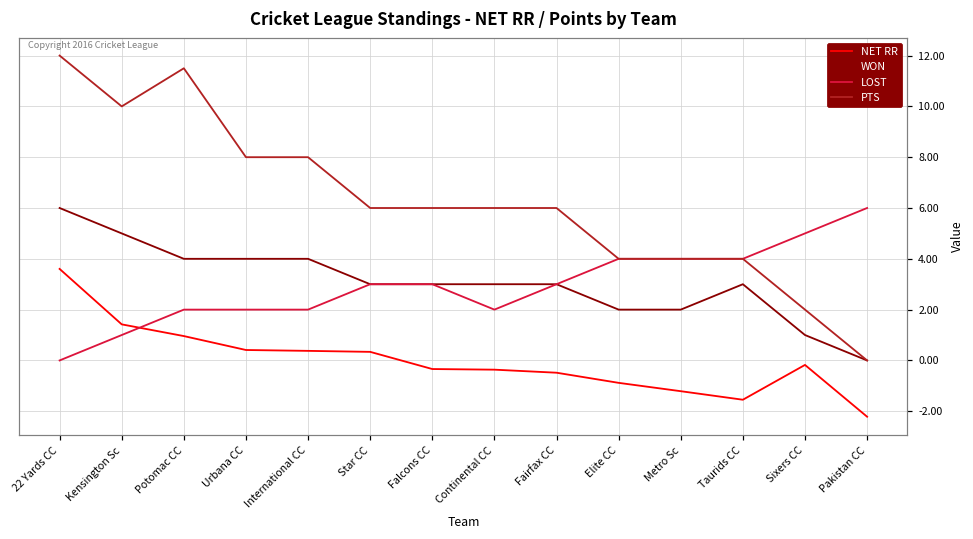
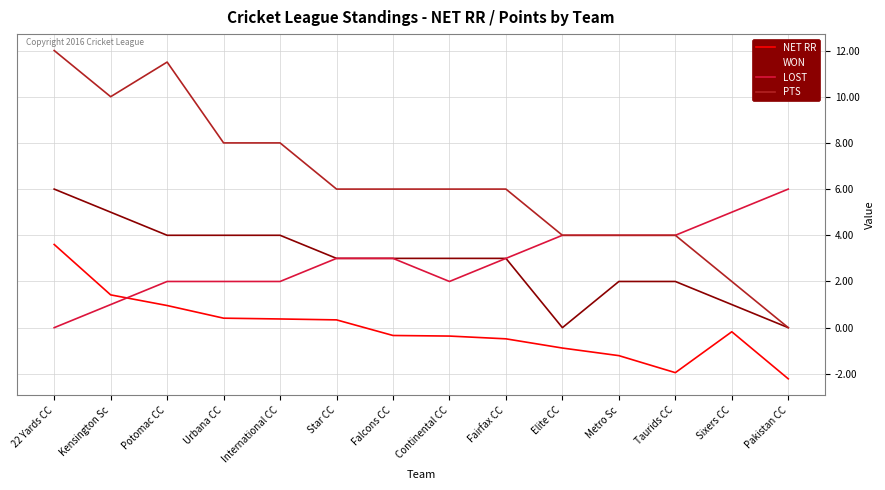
WON, Elite CC: 2 -> 0
NET RR, Taurids CC: -1.5 -> -1.9
WON, Taurids CC: 3 -> 2
